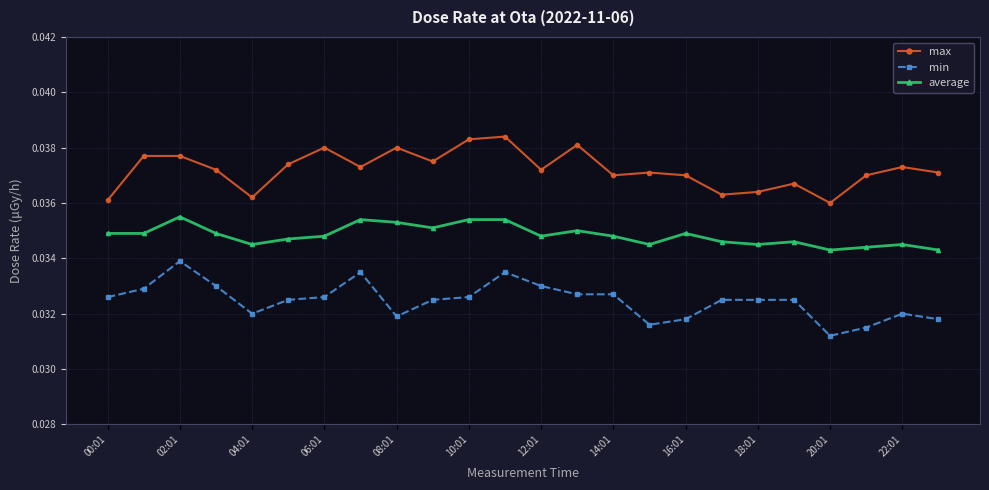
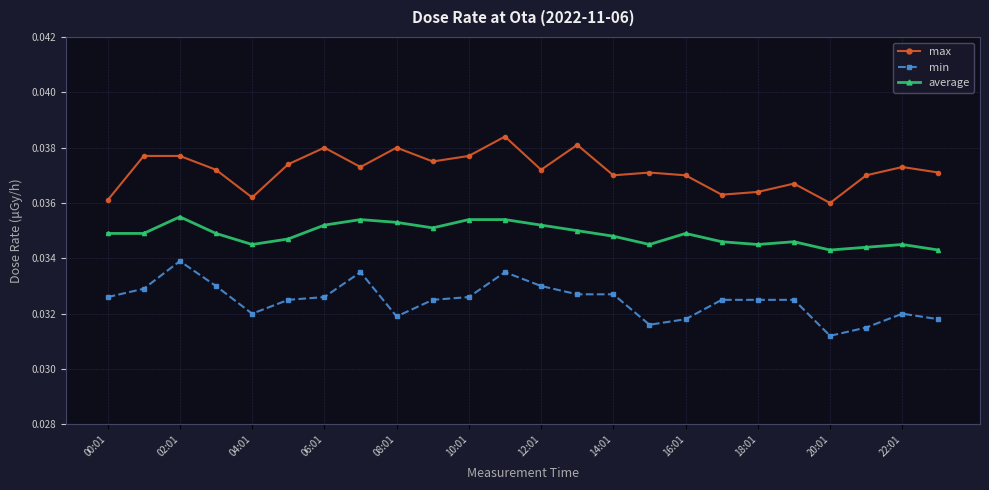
average, 06:01: 0.0348 -> 0.0352
max, 10:01: 0.0383 -> 0.0377
average, 12:01: 0.0348 -> 0.0352
